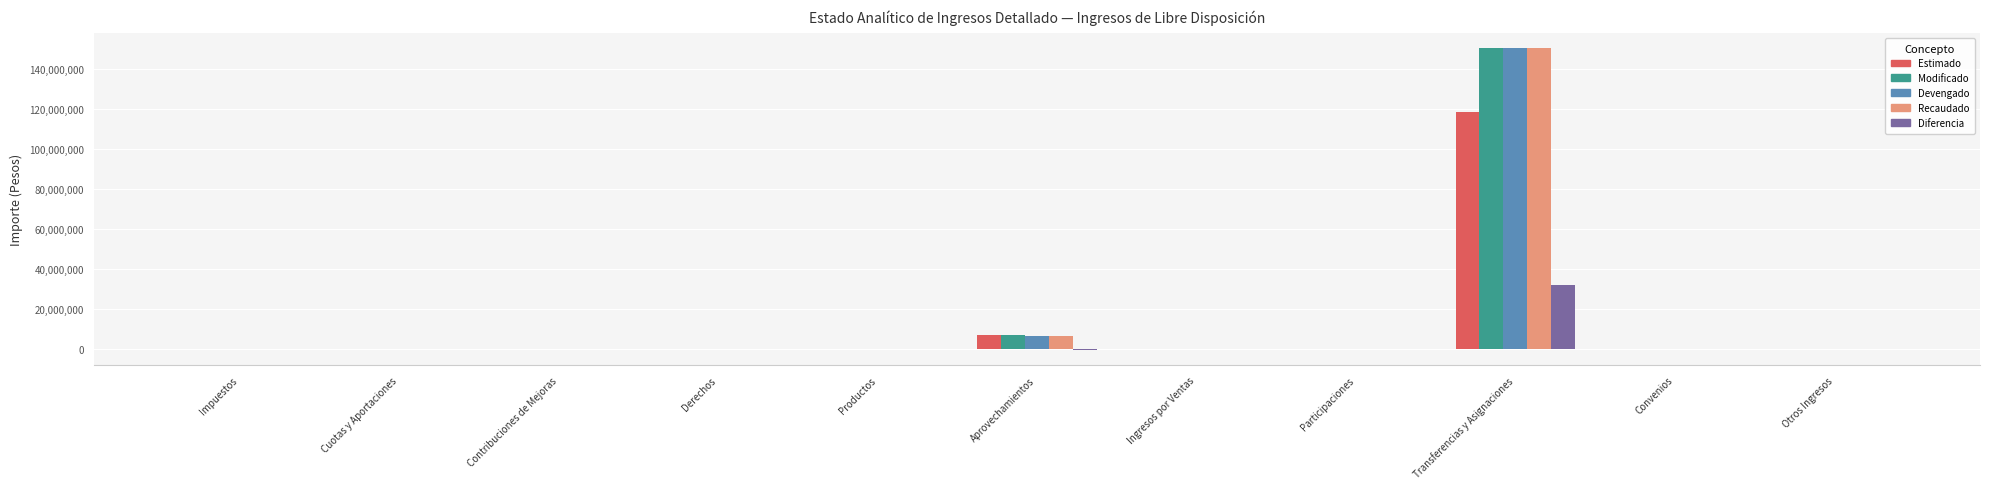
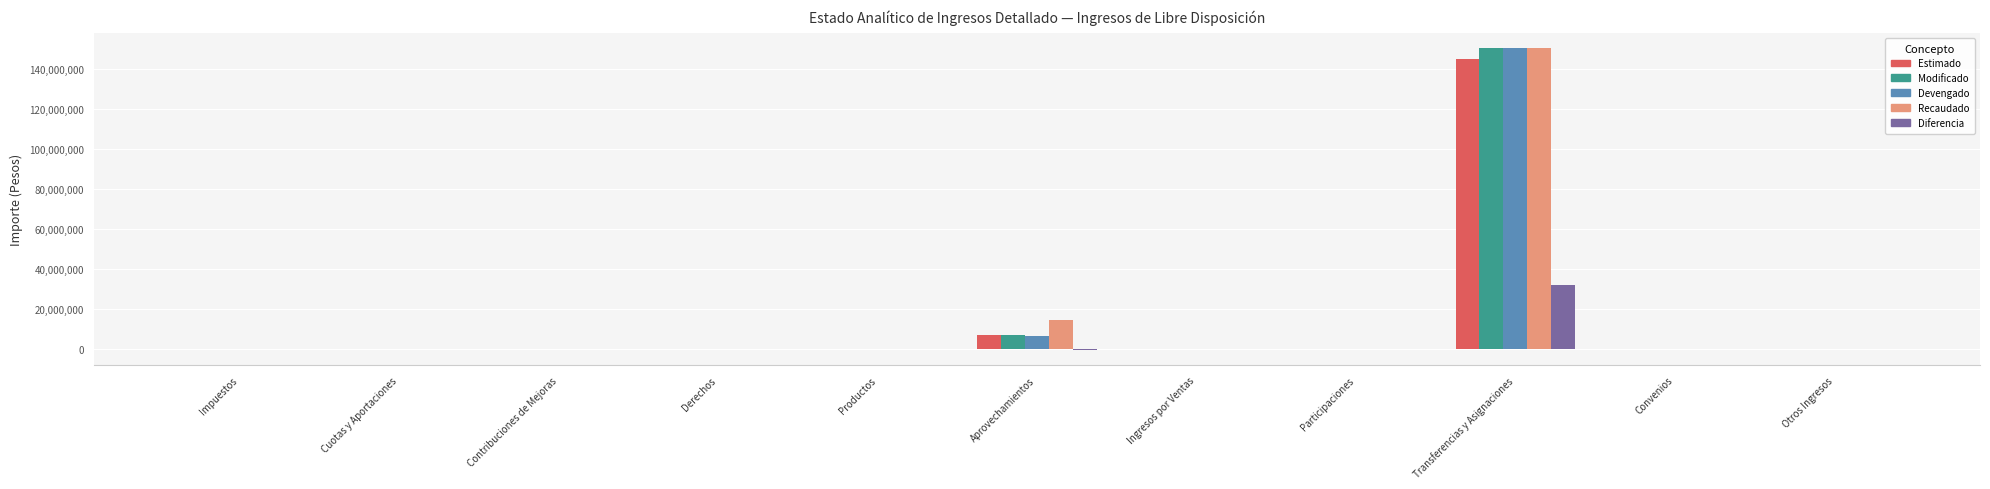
Recaudado, Aprovechamientos: 6,000,000 -> 14,000,000
Estimado, Transferencias y Asignaciones: 118,000,000 -> 145,000,000
